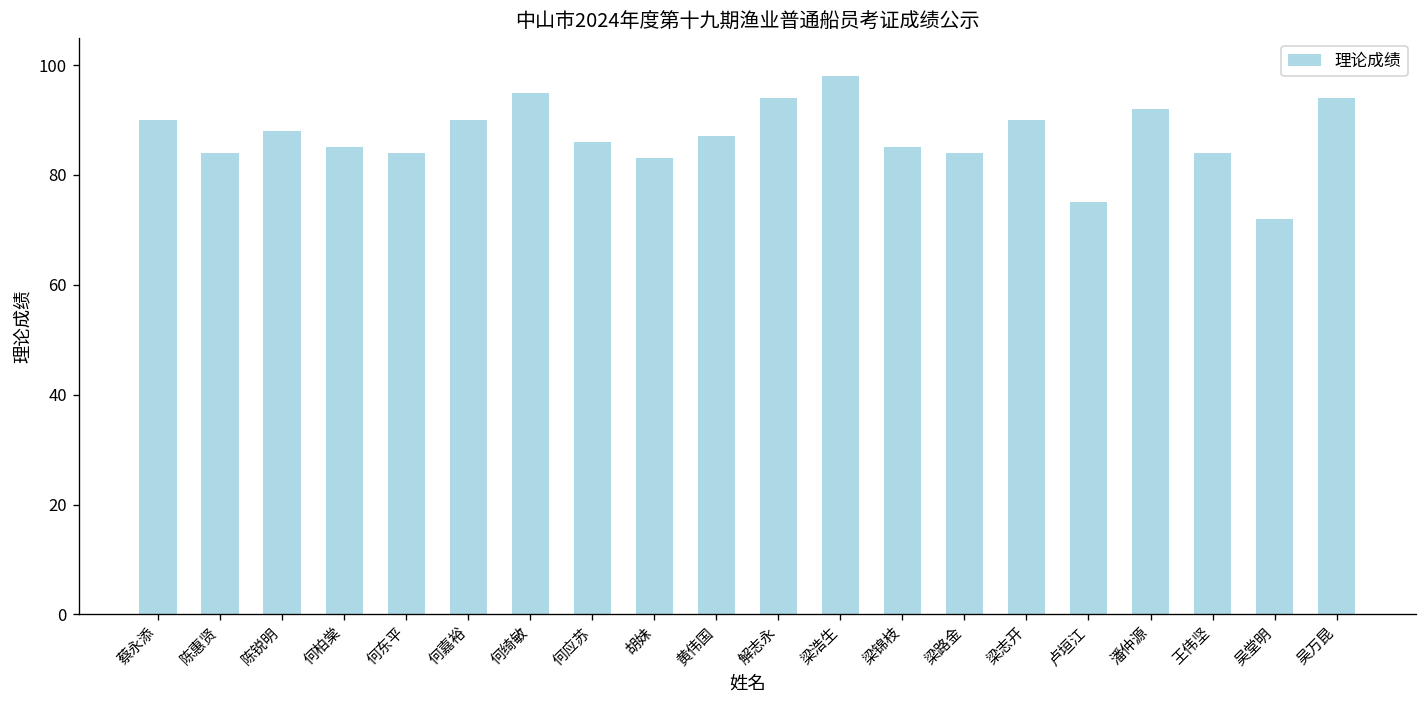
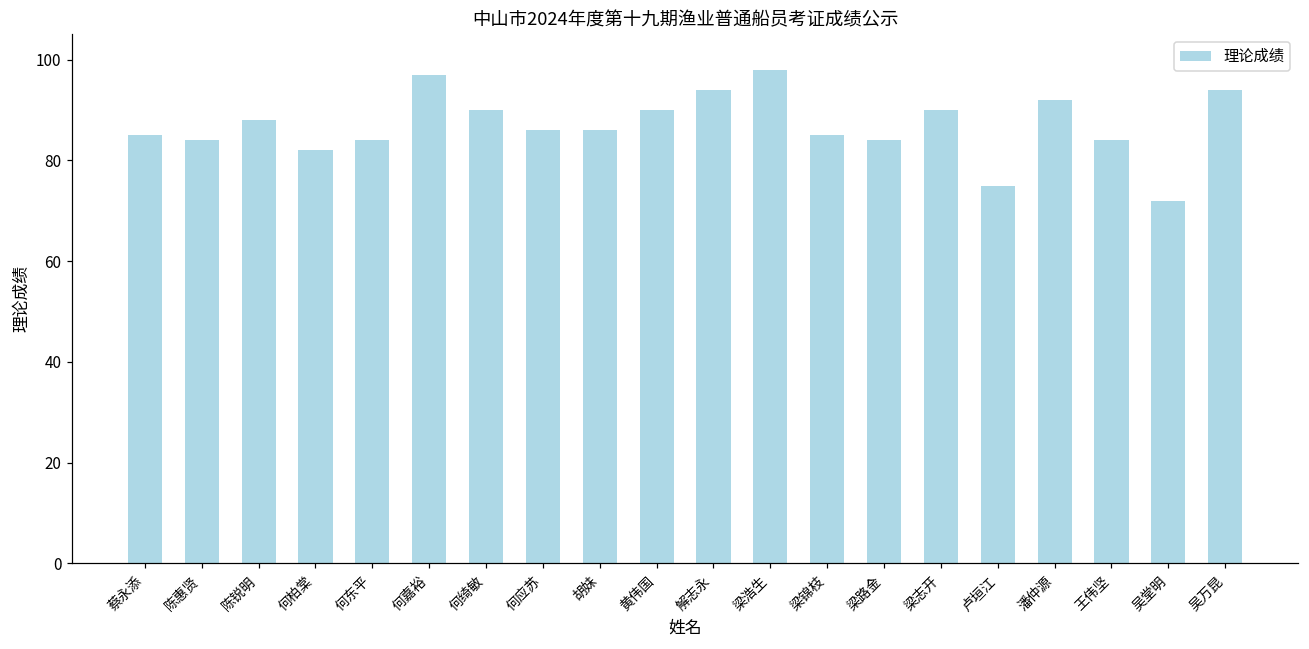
蔡永添: 90 -> 85
何柏棠: 85 -> 82
何嘉裕: 90 -> 97
何绮敏: 95 -> 90
胡妹: 83 -> 86
黄伟国: 87 -> 90
